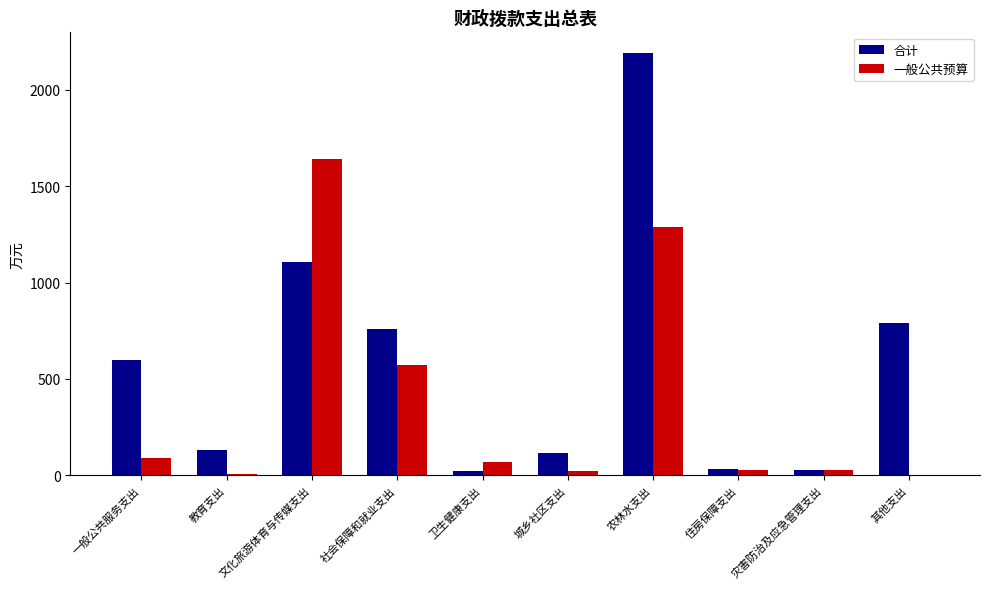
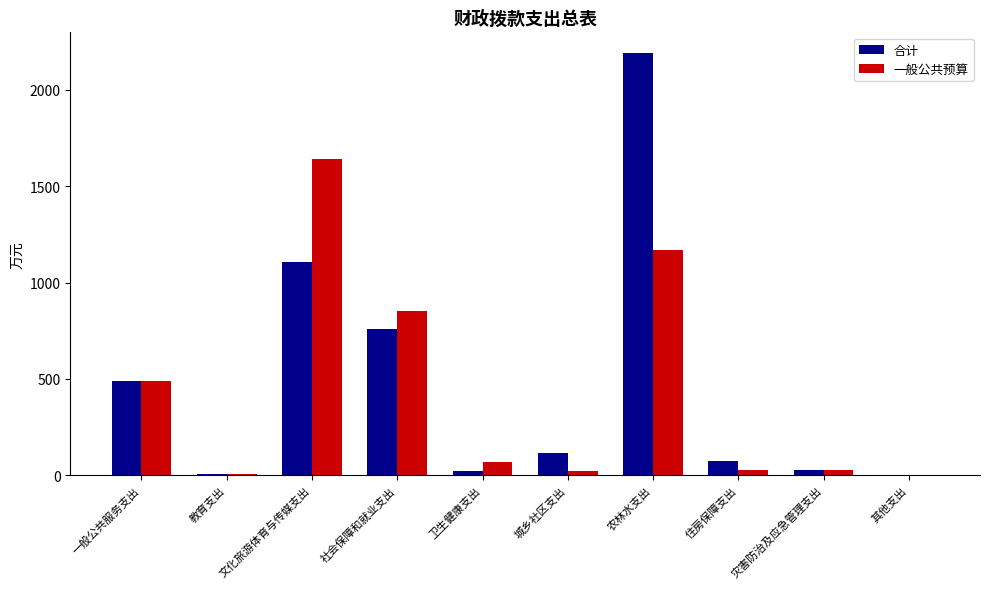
合计, 一般公共服务支出: 600 -> 490
一般公共预算, 一般公共服务支出: 90 -> 490
合计, 教育支出: 130 -> 0
一般公共预算, 社会保障和就业支出: 570 -> 850
一般公共预算, 农林水支出: 1290 -> 1170
合计, 住房保障支出: 30 -> 70
合计, 其他支出: 790 -> 0
